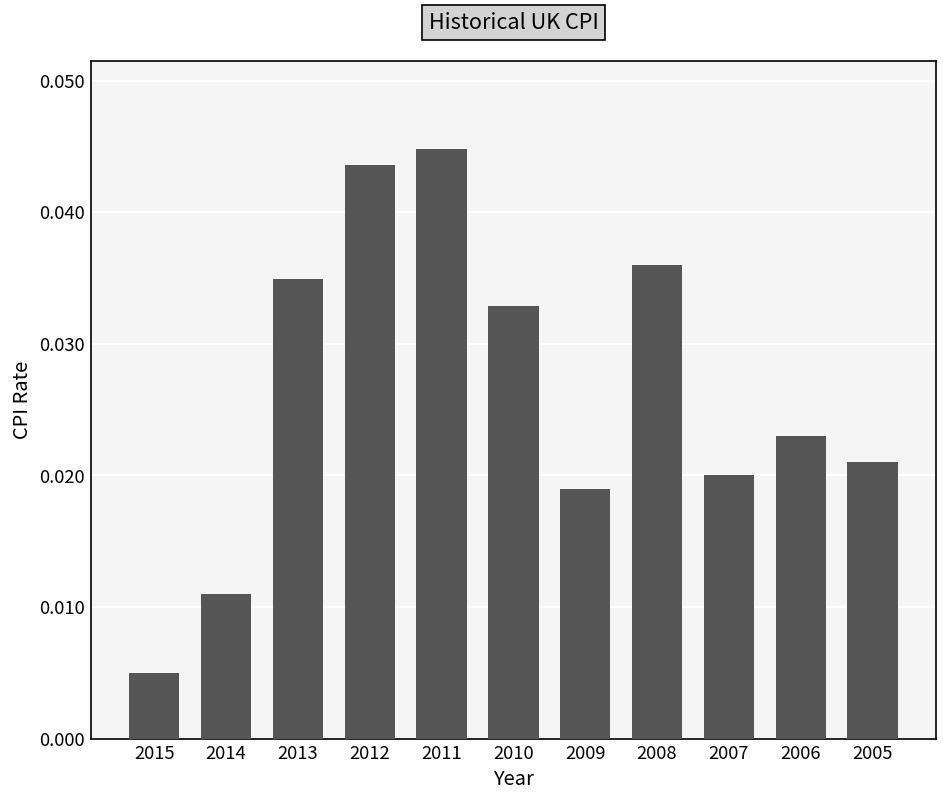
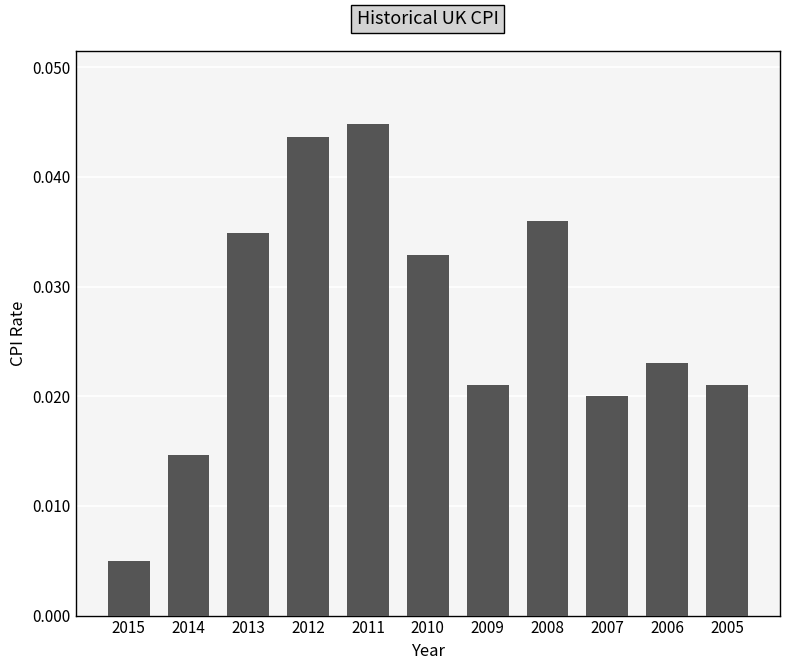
2014: 0.0110 -> 0.0146
2009: 0.019 -> 0.021
